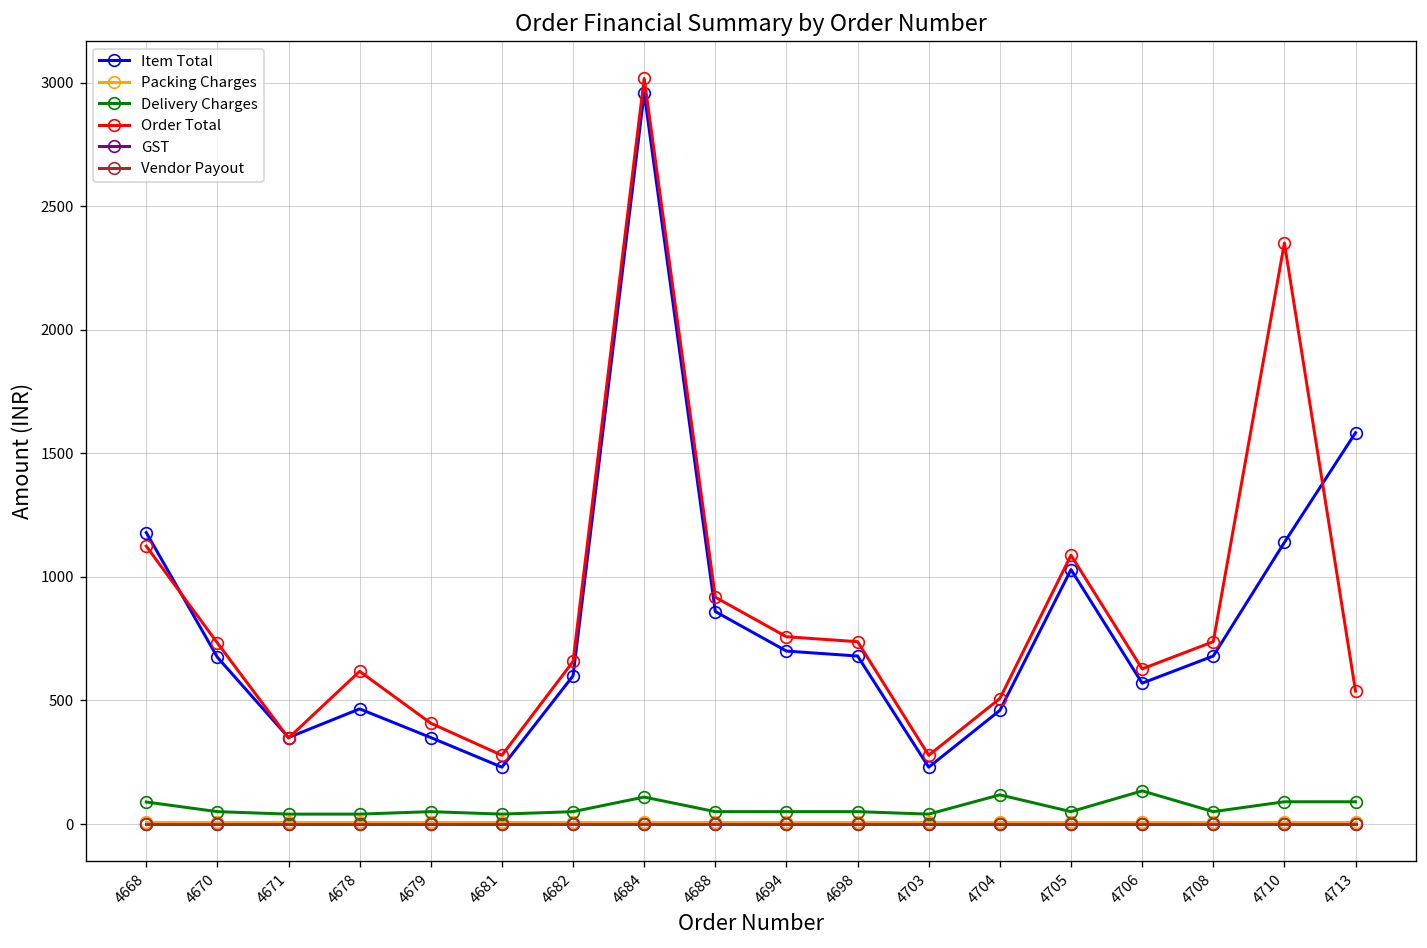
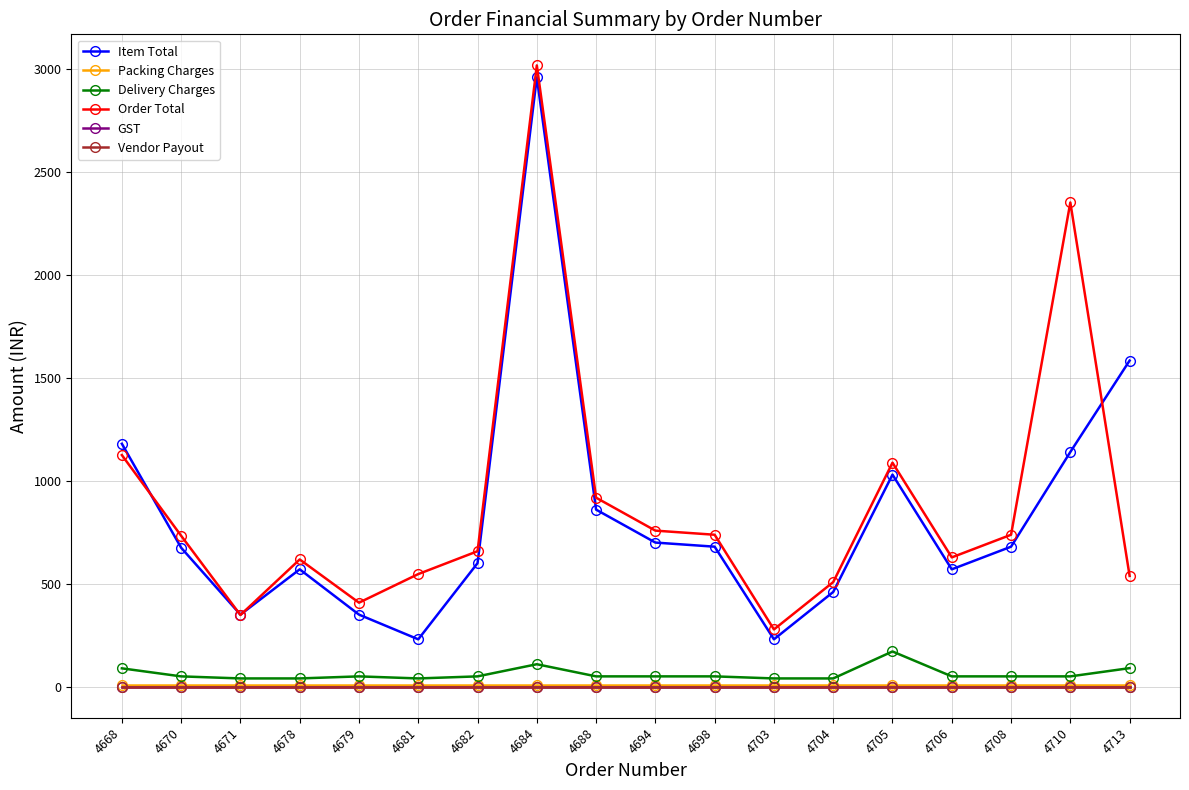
Item Total, 4678: 470 -> 570
Order Total, 4681: 280 -> 550
Delivery Charges, 4704: 120 -> 40
Delivery Charges, 4705: 50 -> 170
Delivery Charges, 4706: 130 -> 50
Delivery Charges, 4710: 90 -> 50
